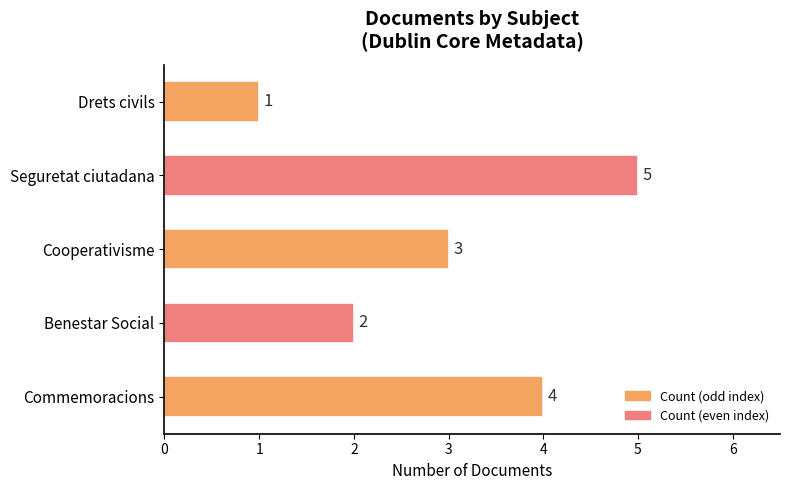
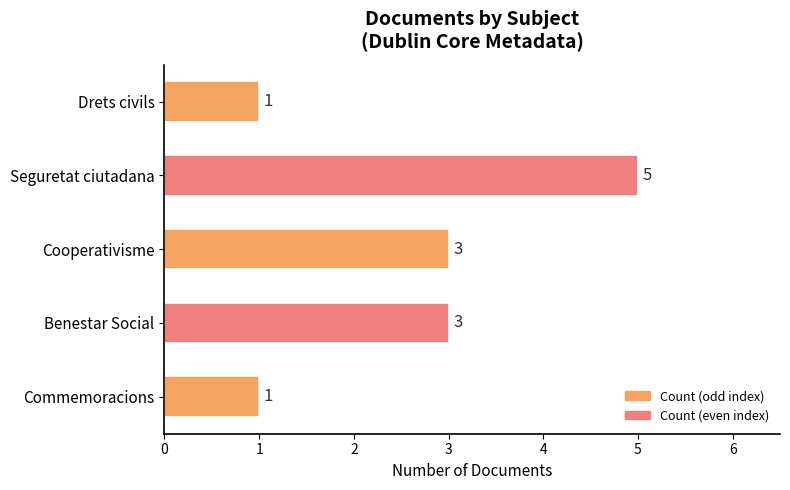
Benestar Social: 2 -> 3
Commemoracions: 4 -> 1
